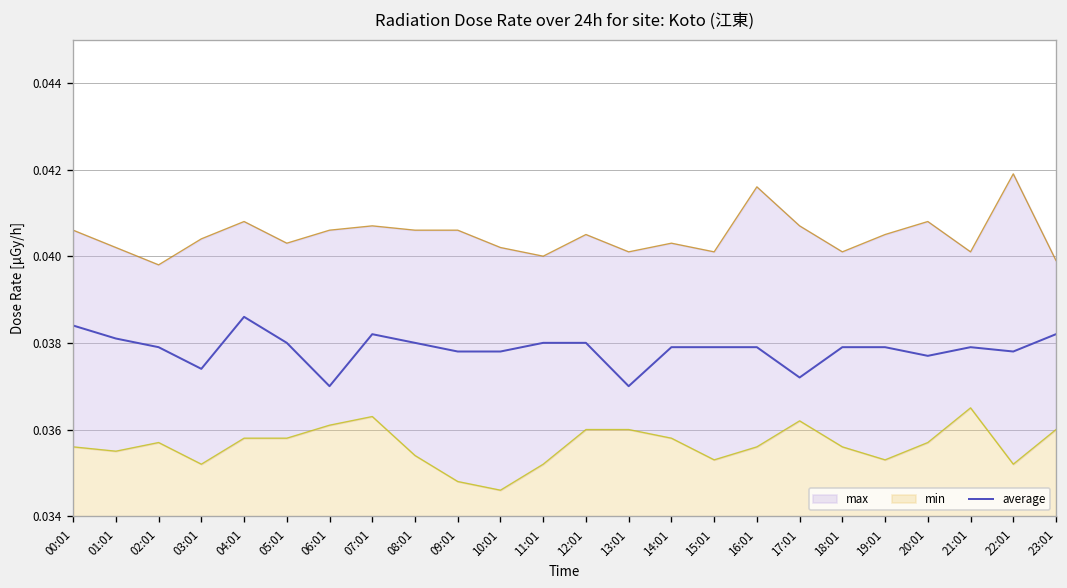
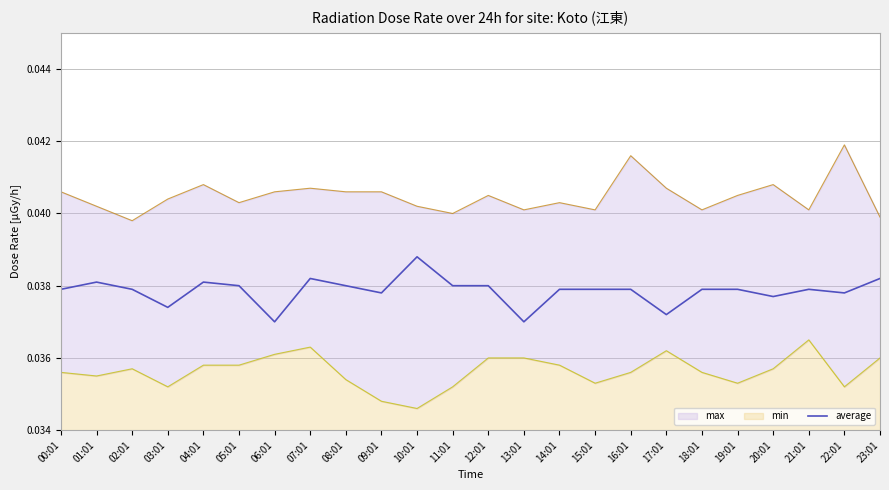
average, 00:01: 0.0384 -> 0.0379
average, 04:01: 0.0386 -> 0.0381
average, 10:01: 0.0378 -> 0.0388
